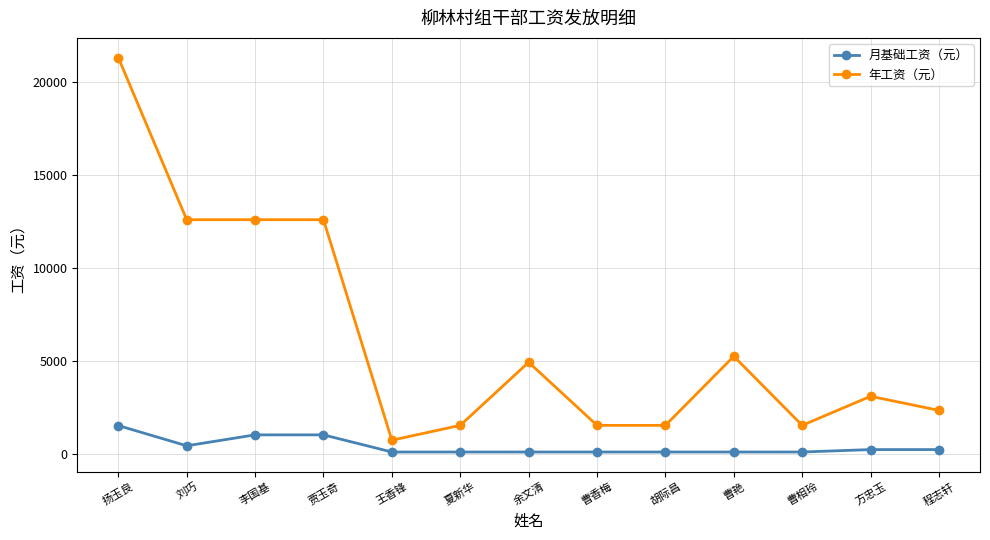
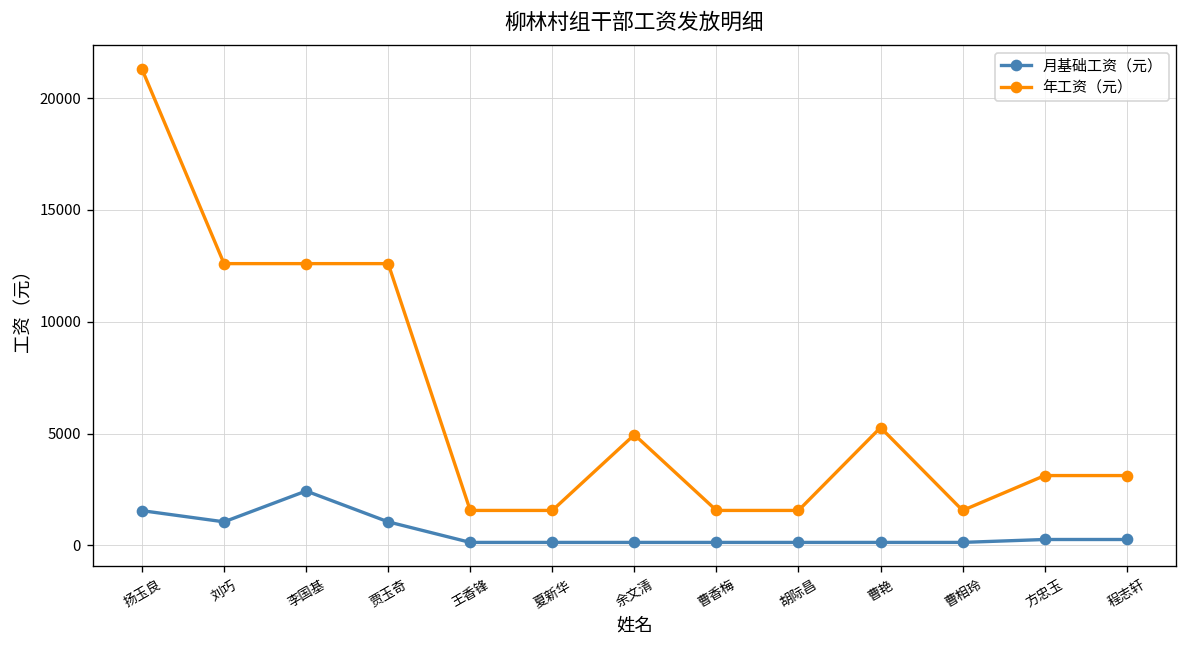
月基础工资（元）, 刘巧: 500 -> 1100
月基础工资（元）, 李国基: 1100 -> 2400
年工资（元）, 王香锋: 800 -> 1600
年工资（元）, 程志轩: 2400 -> 3100
